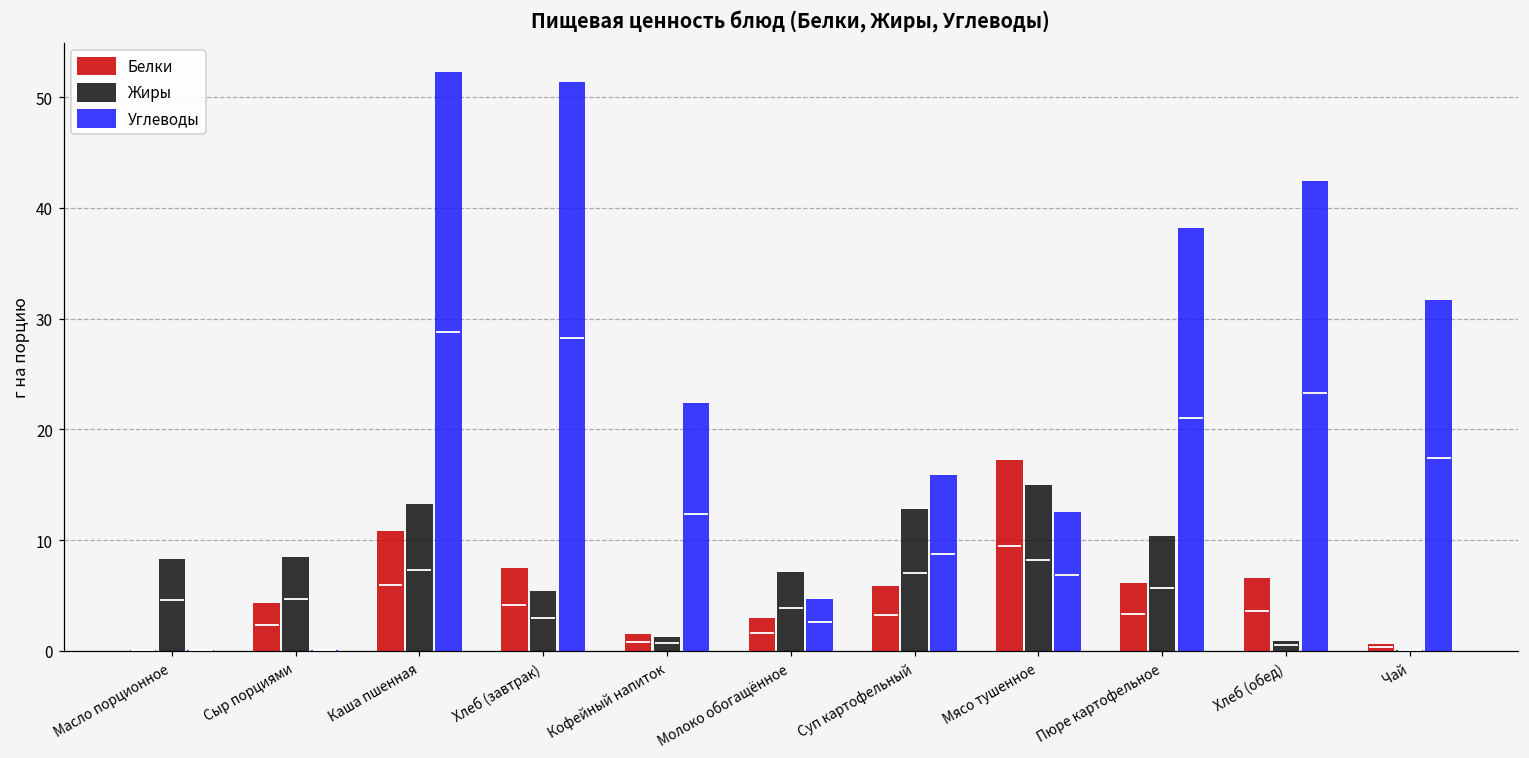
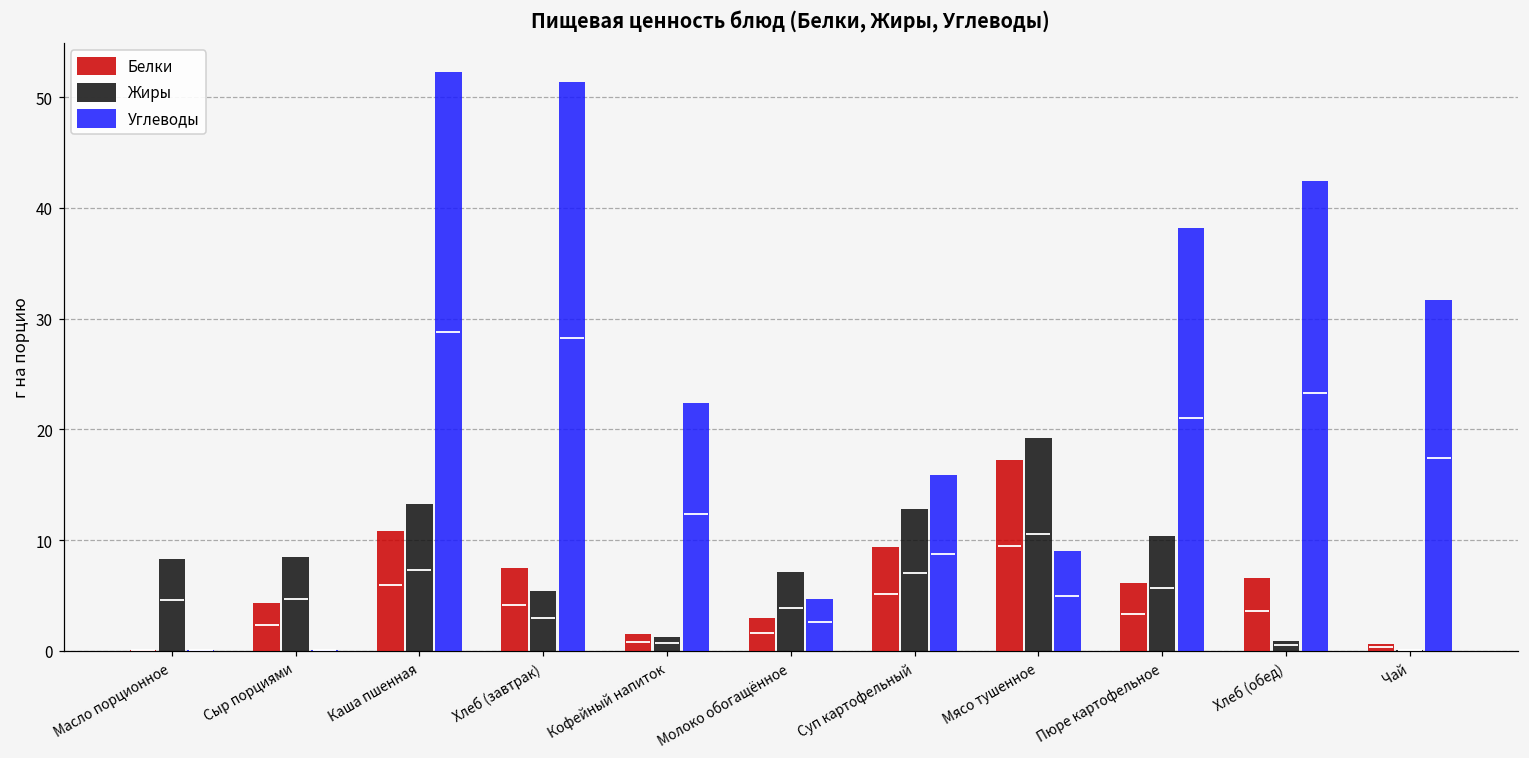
Белки, Суп картофельный: 5.9 -> 9.4
Жиры, Мясо тушенное: 15.0 -> 19.2
Углеводы, Мясо тушенное: 12.5 -> 9.0
